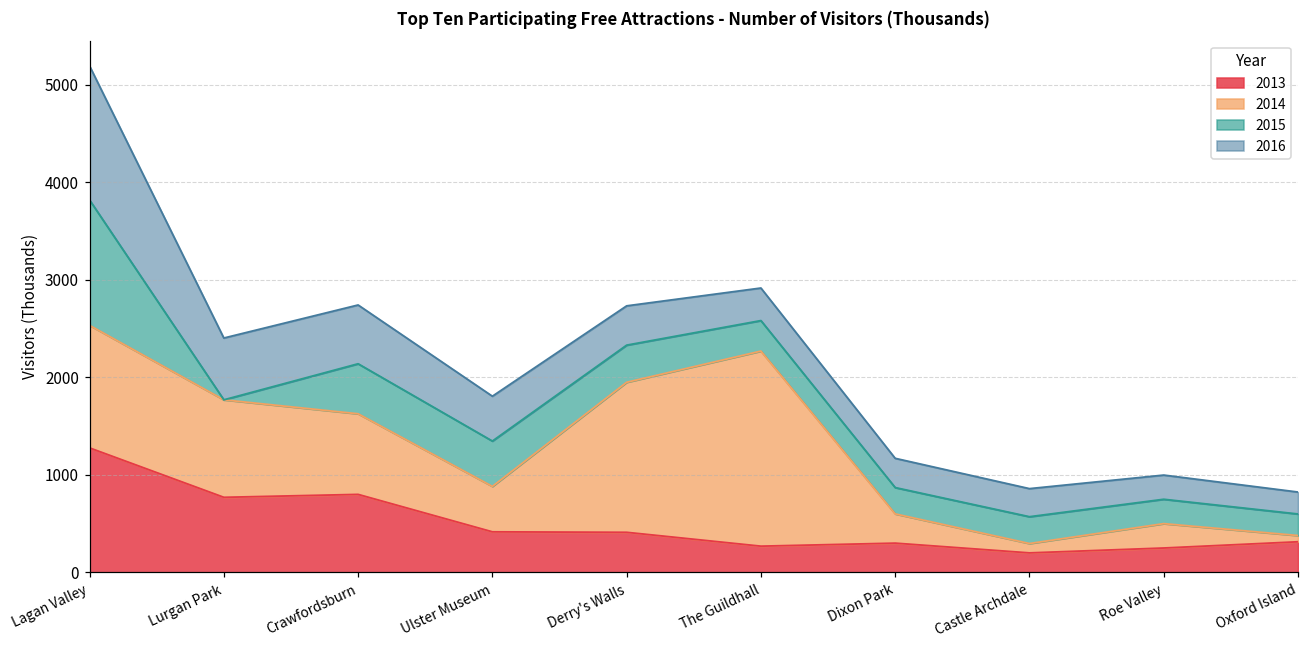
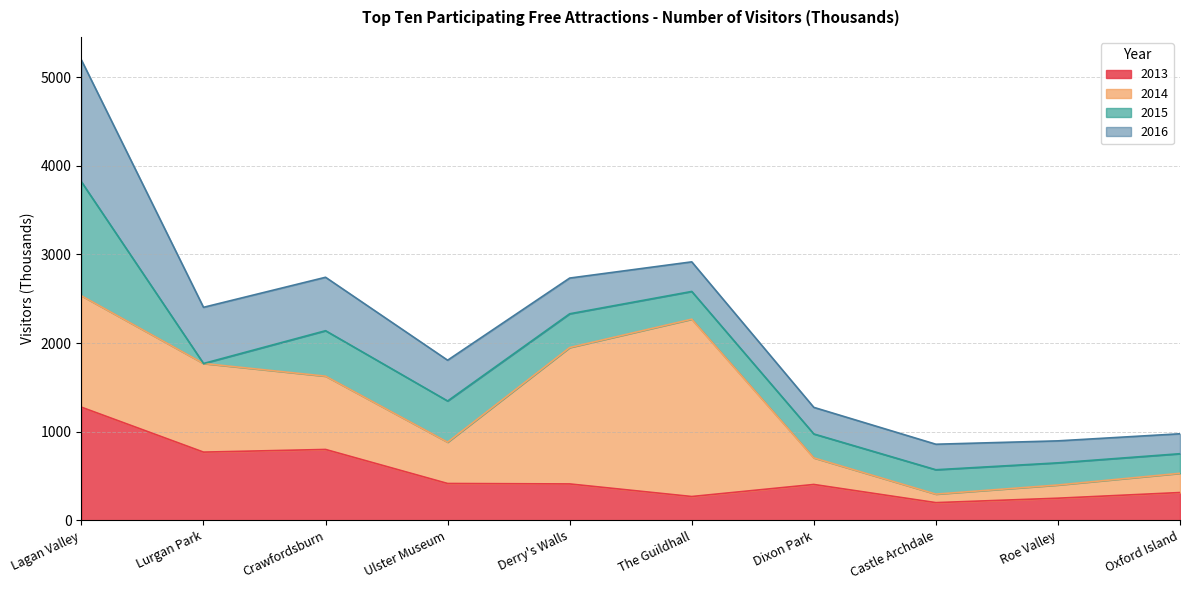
2013, Dixon Park: 300 -> 400
2014, Roe Valley: 300 -> 100
2014, Oxford Island: 100 -> 200
